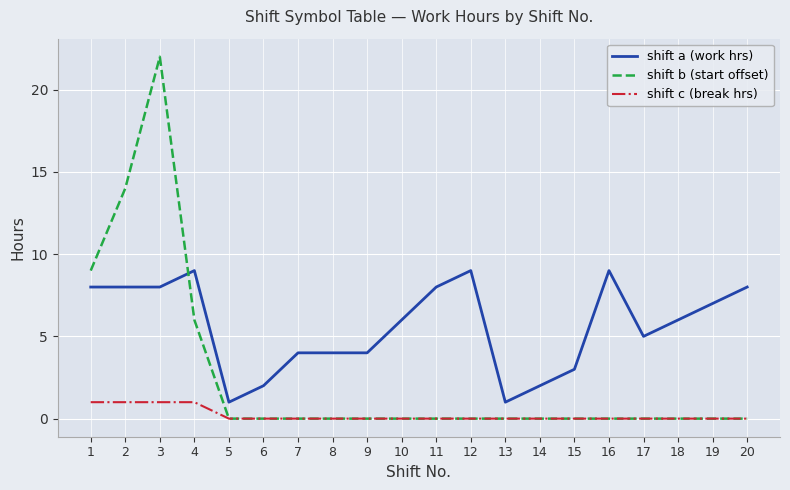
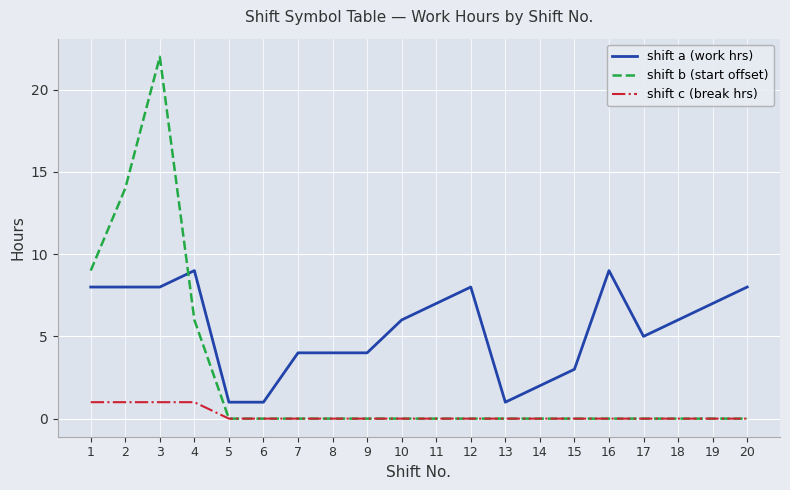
shift a (work hrs), 6: 2 -> 1
shift a (work hrs), 11: 8 -> 7
shift a (work hrs), 12: 9 -> 8
